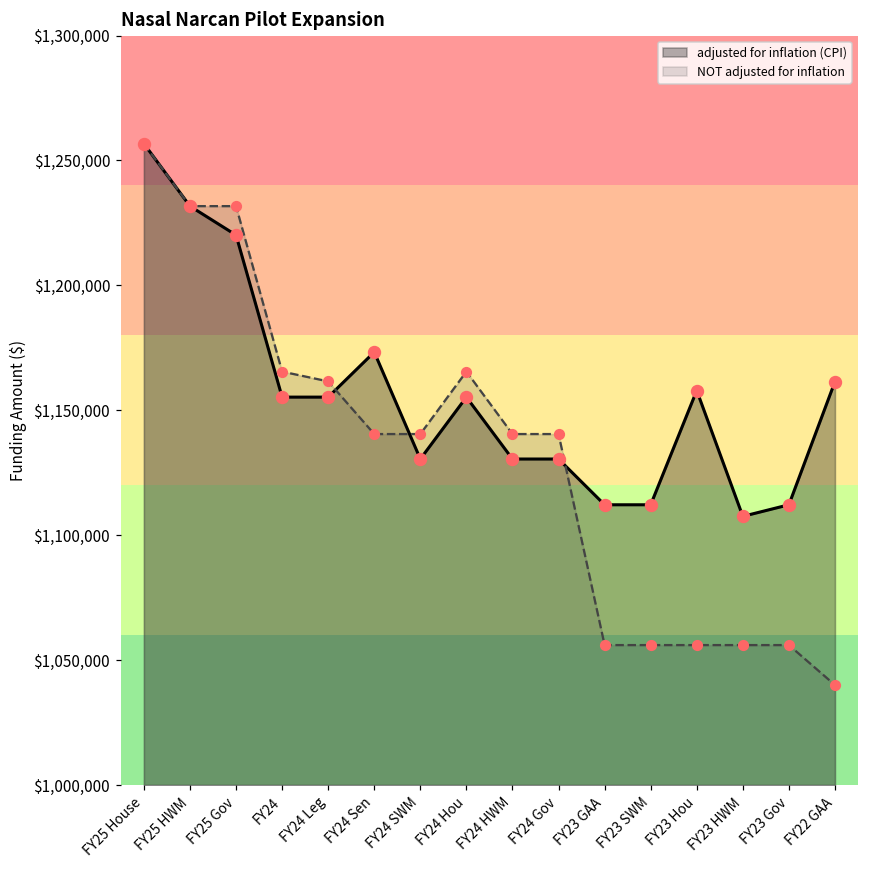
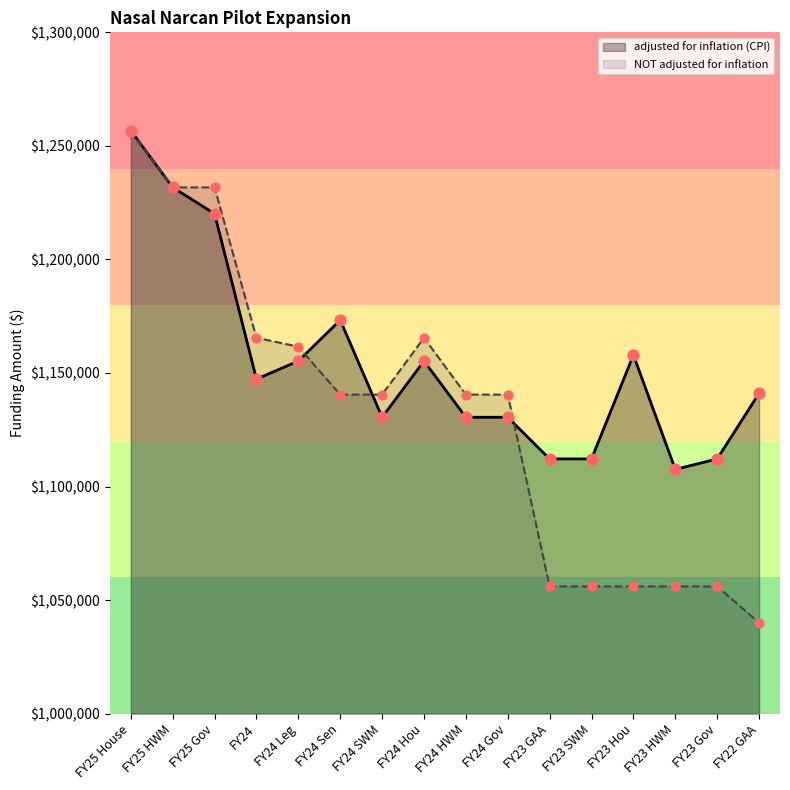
adjusted for inflation (CPI), FY24: $1,155,000 -> $1,147,000
adjusted for inflation (CPI), FY22 GAA: $1,161,000 -> $1,141,000
